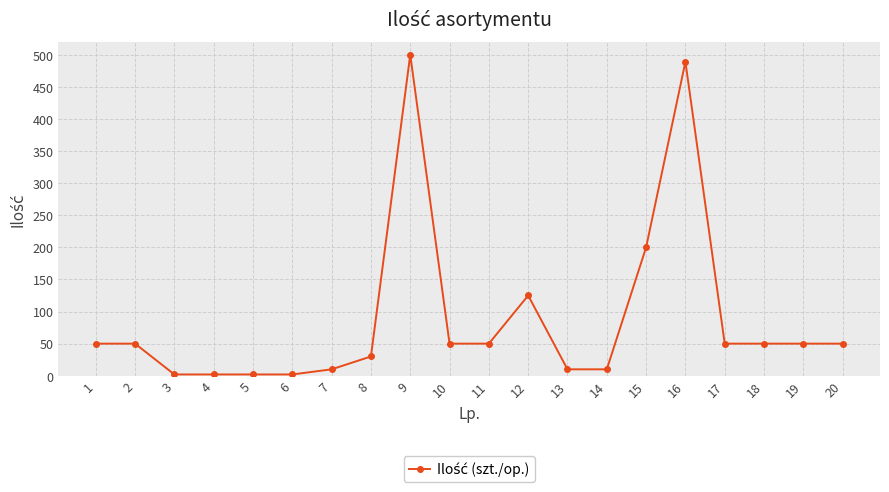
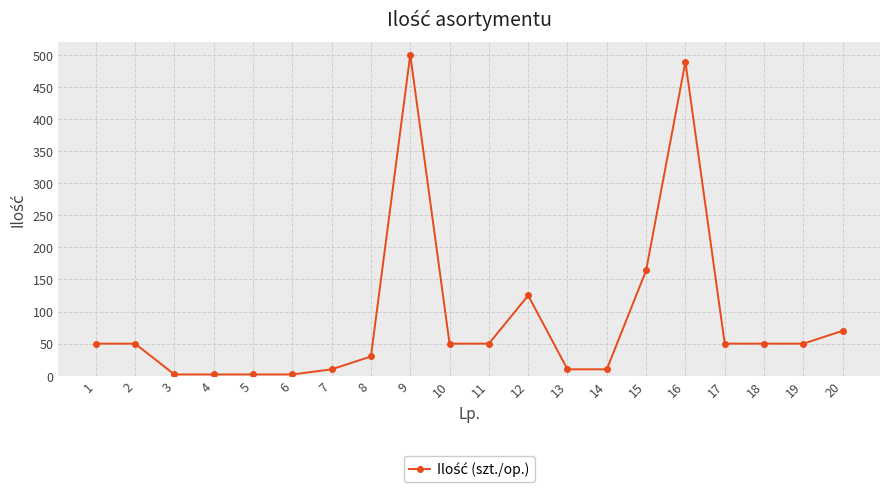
15: 200 -> 160
20: 50 -> 70
